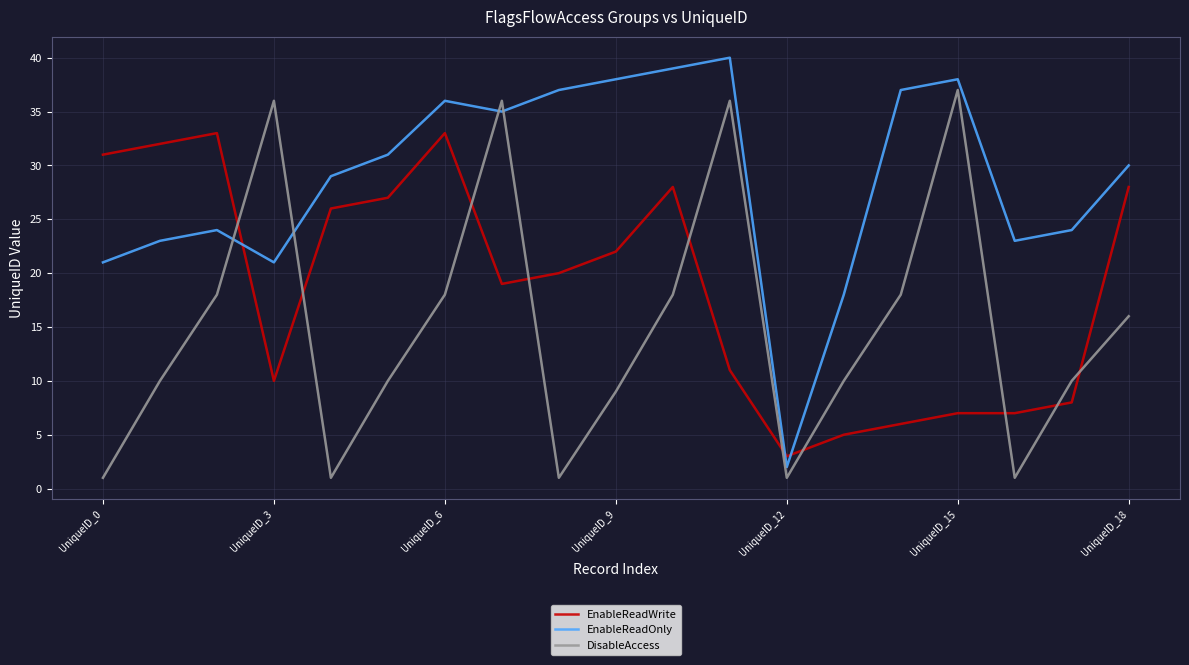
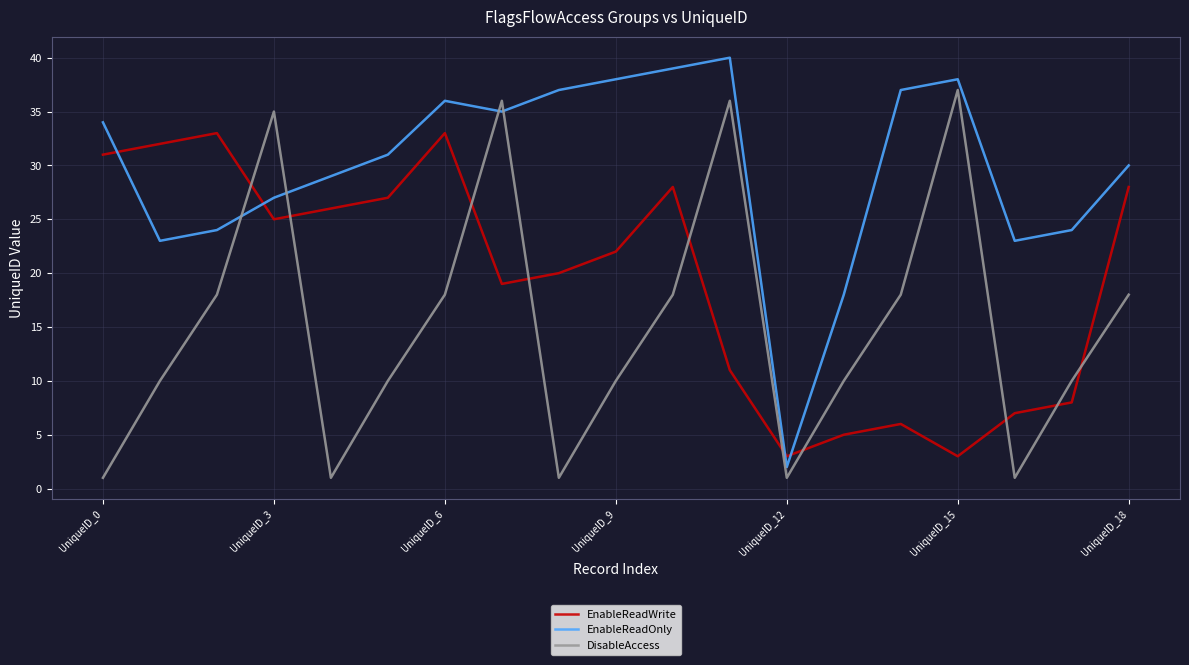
EnableReadOnly, UniqueID_0: 21 -> 34
EnableReadWrite, UniqueID_3: 10 -> 25
EnableReadOnly, UniqueID_3: 21 -> 27
DisableAccess, UniqueID_3: 36 -> 35
DisableAccess, UniqueID_9: 9 -> 10
EnableReadWrite, UniqueID_15: 7 -> 3
DisableAccess, UniqueID_18: 16 -> 18
